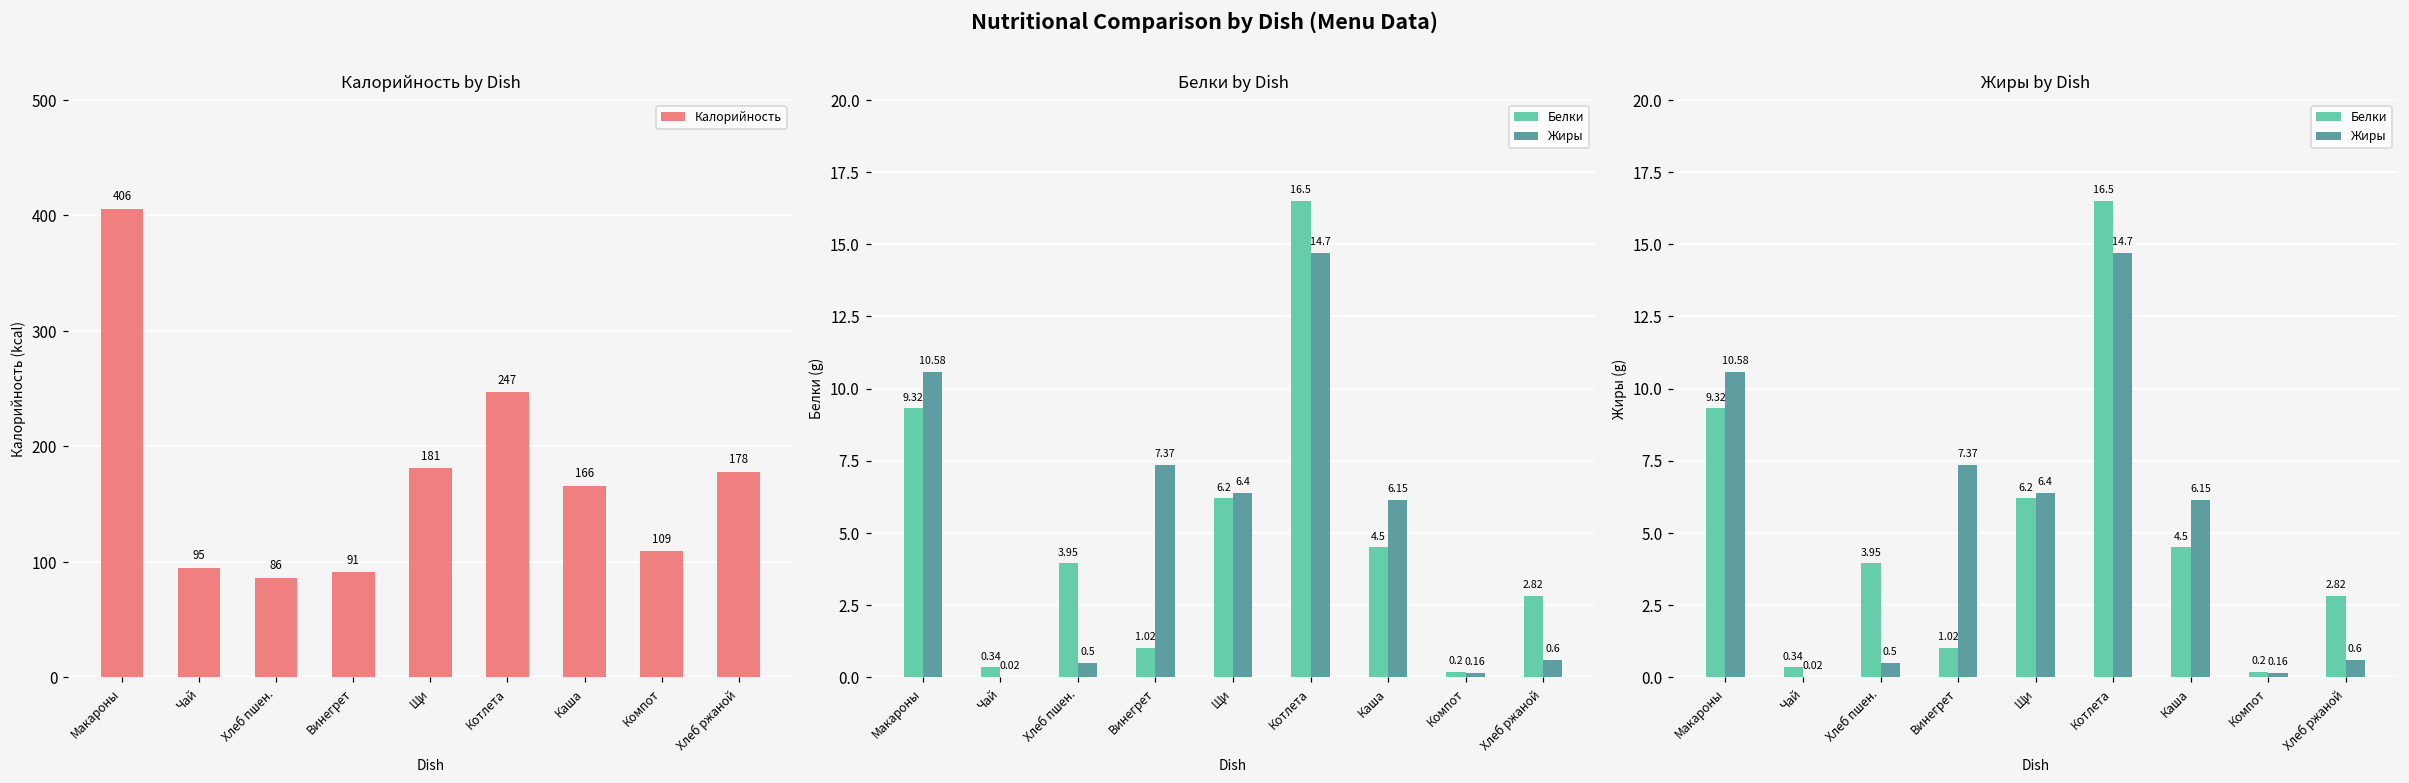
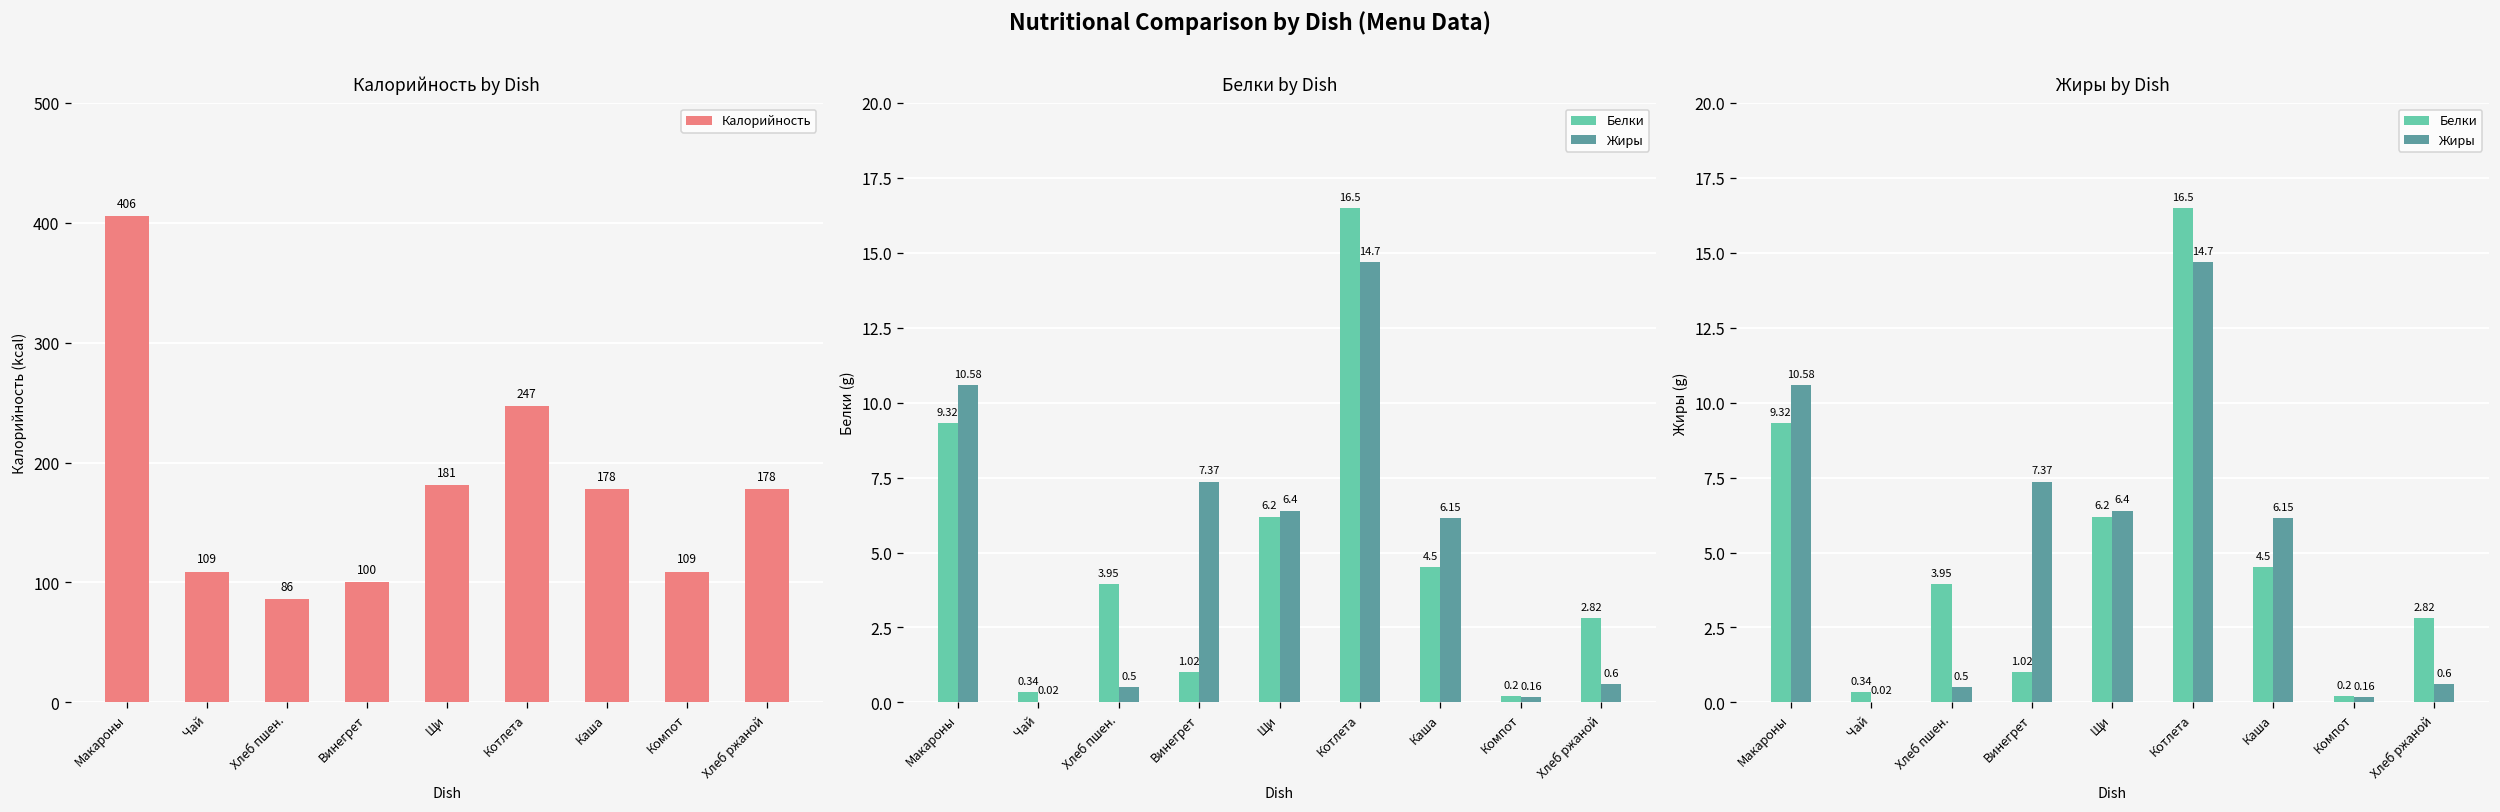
Калорийность by Dish, Чай: 95 -> 109
Калорийность by Dish, Винегрет: 91 -> 100
Калорийность by Dish, Каша: 166 -> 178
